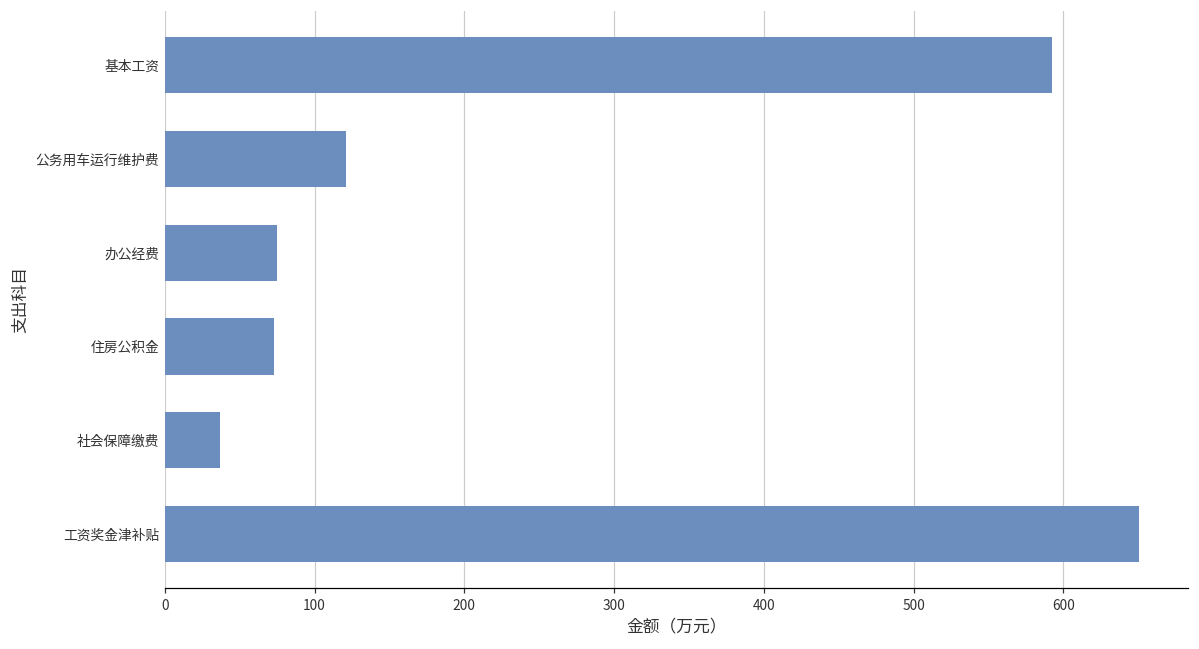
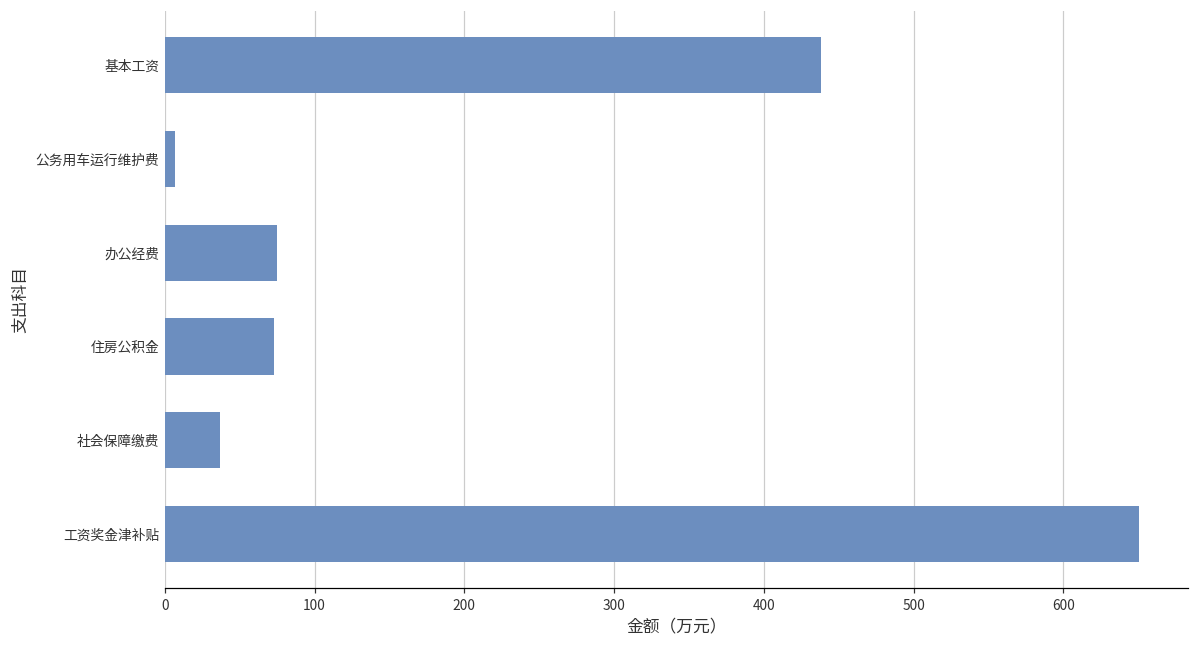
基本工资: 593 -> 438
公务用车运行维护费: 121 -> 7
